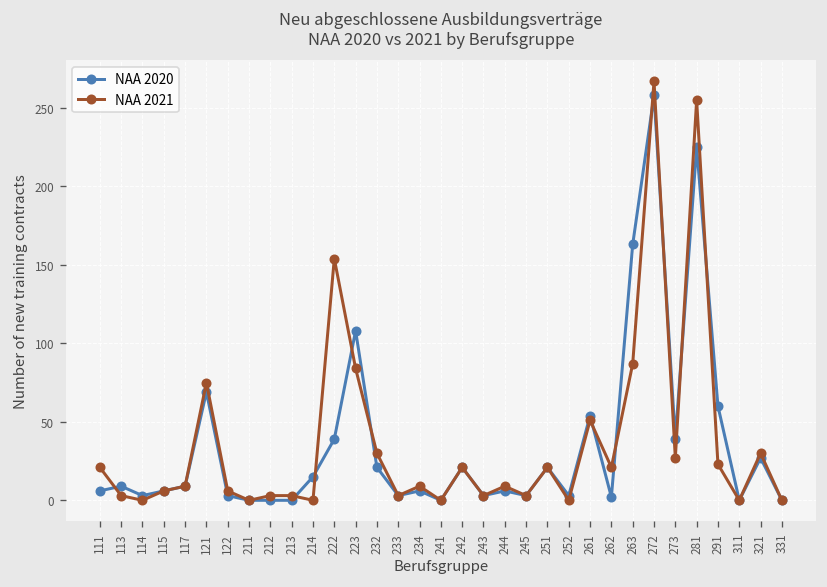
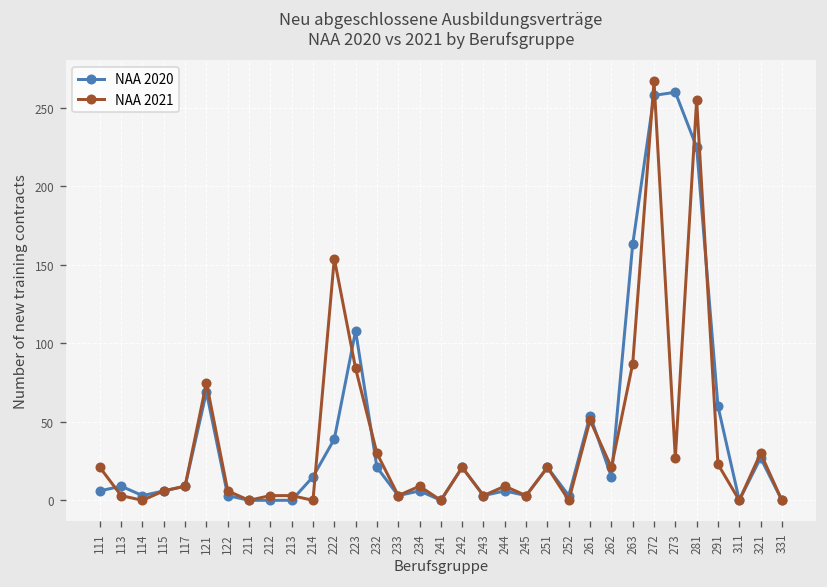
NAA 2020, 262: 2 -> 15
NAA 2020, 273: 39 -> 260
